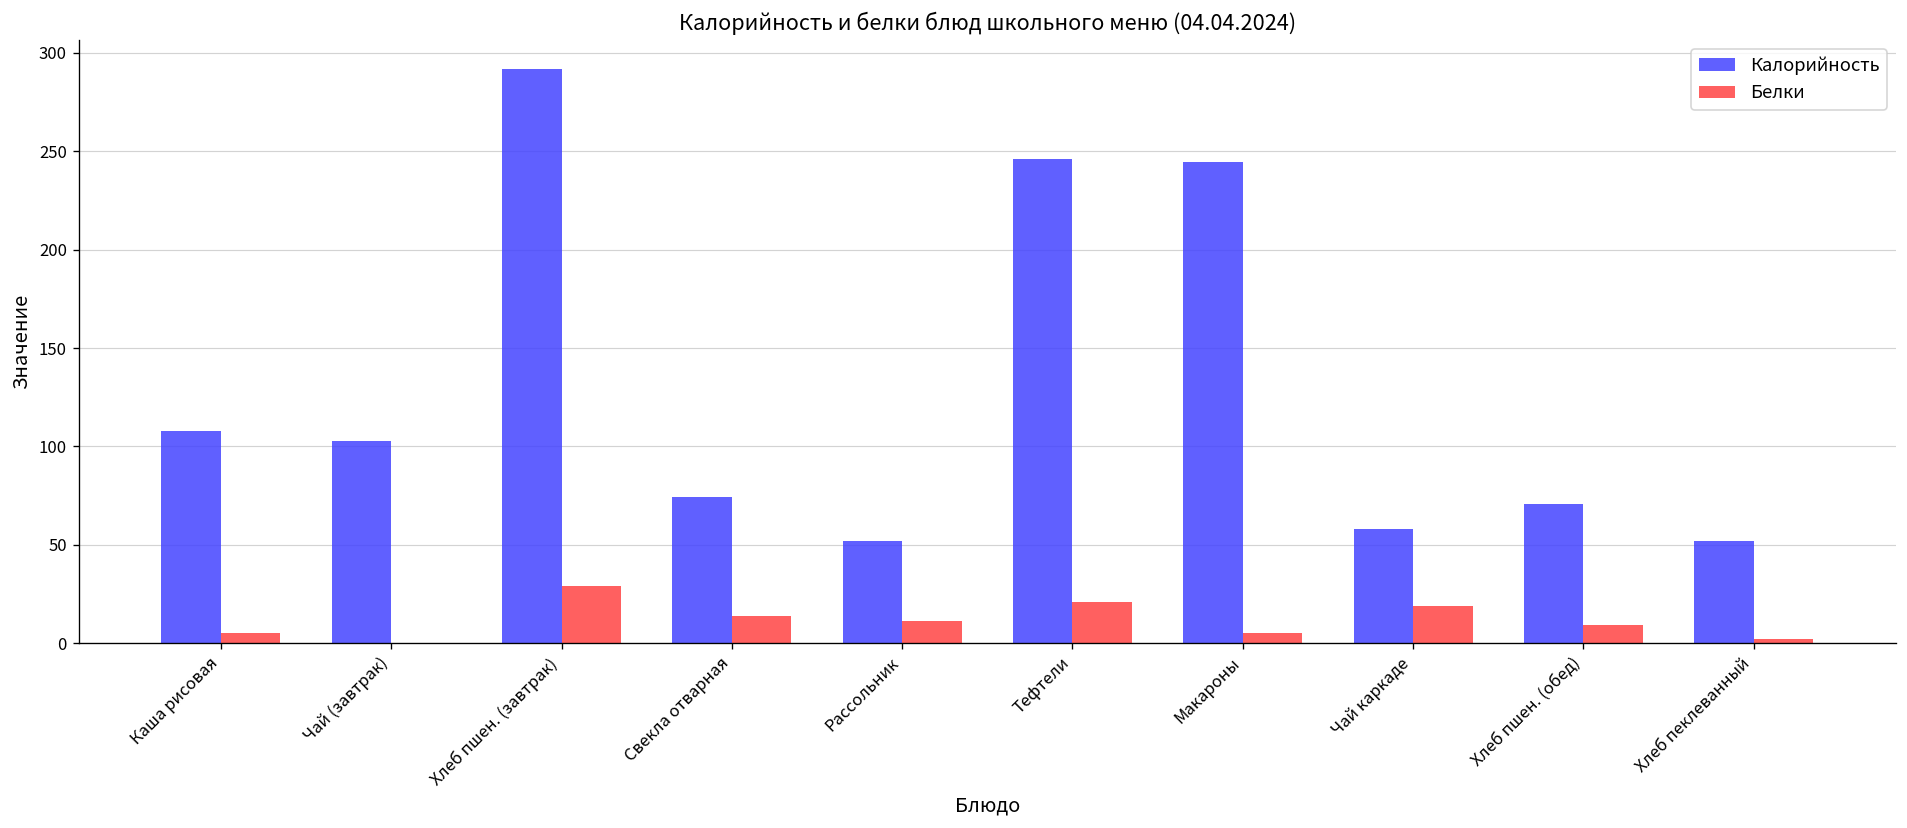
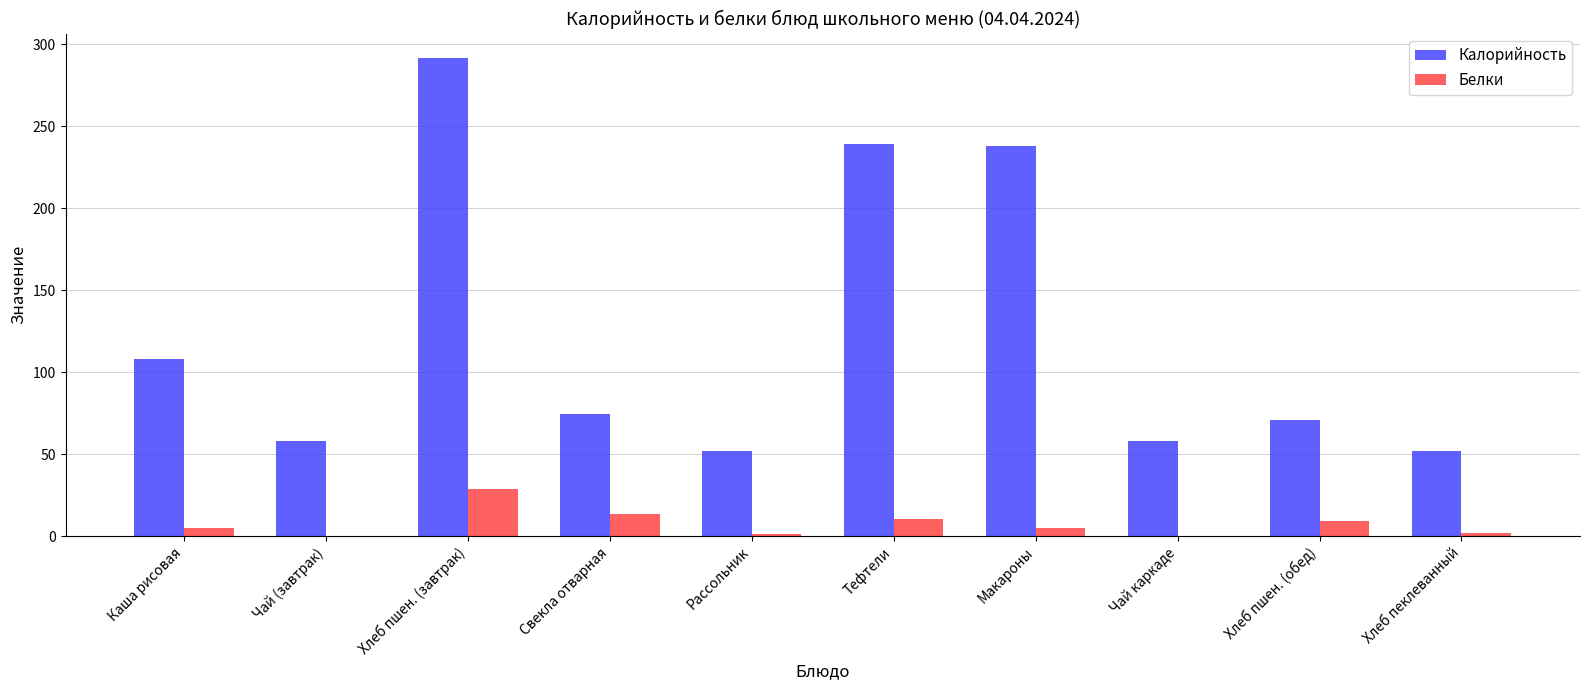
Калорийность, Чай (завтрак): 103 -> 58
Белки, Рассольник: 11 -> 2
Калорийность, Тефтели: 246 -> 239
Белки, Тефтели: 21 -> 10
Калорийность, Макароны: 245 -> 238
Белки, Чай каркаде: 19 -> 0
